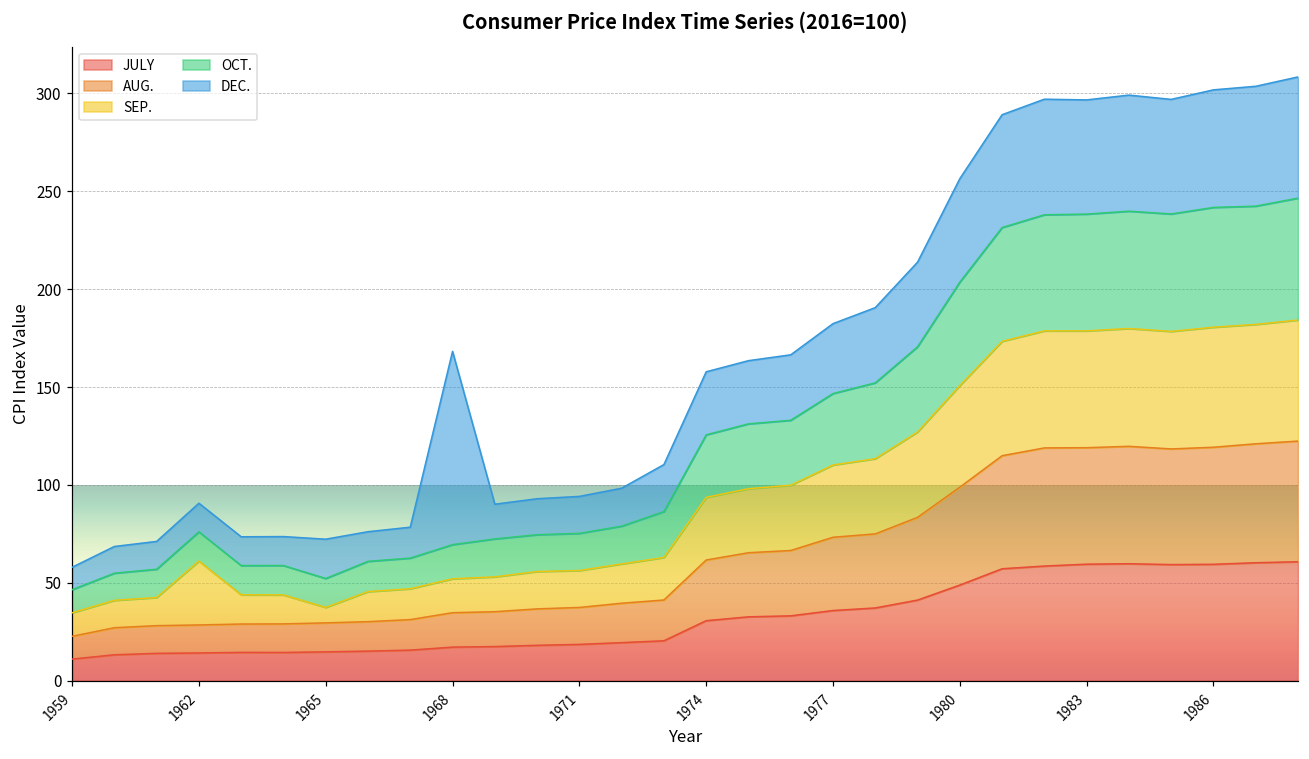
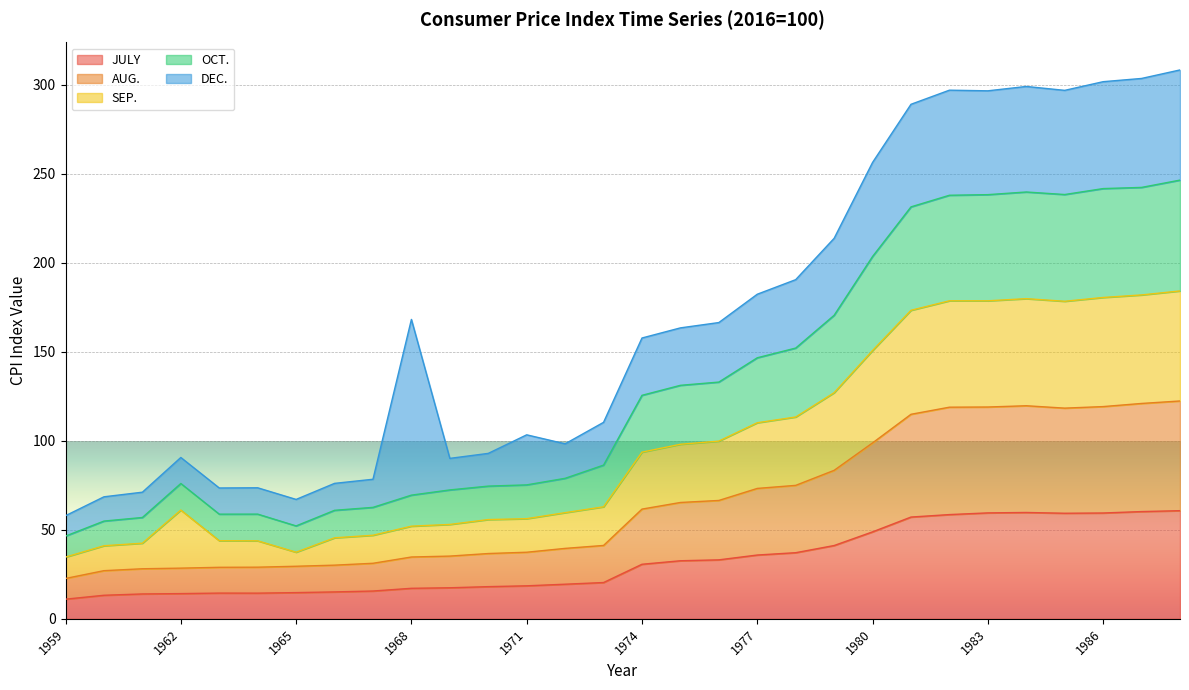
DEC., 1965: 20 -> 15
DEC., 1971: 19 -> 28
